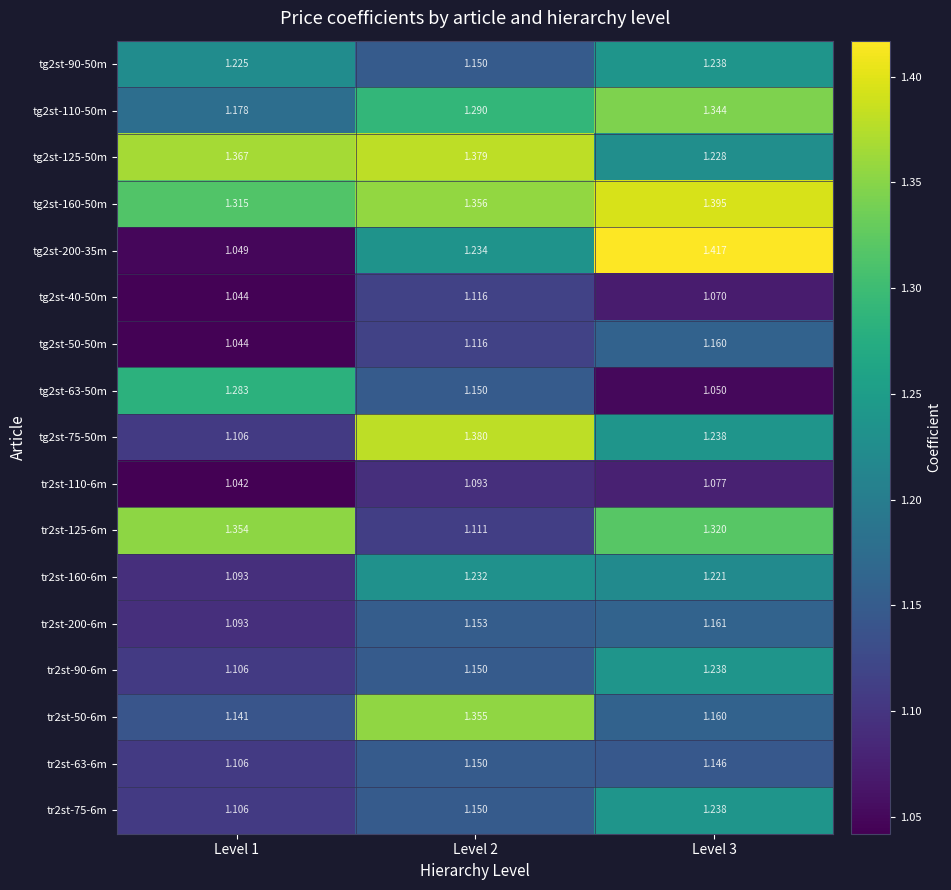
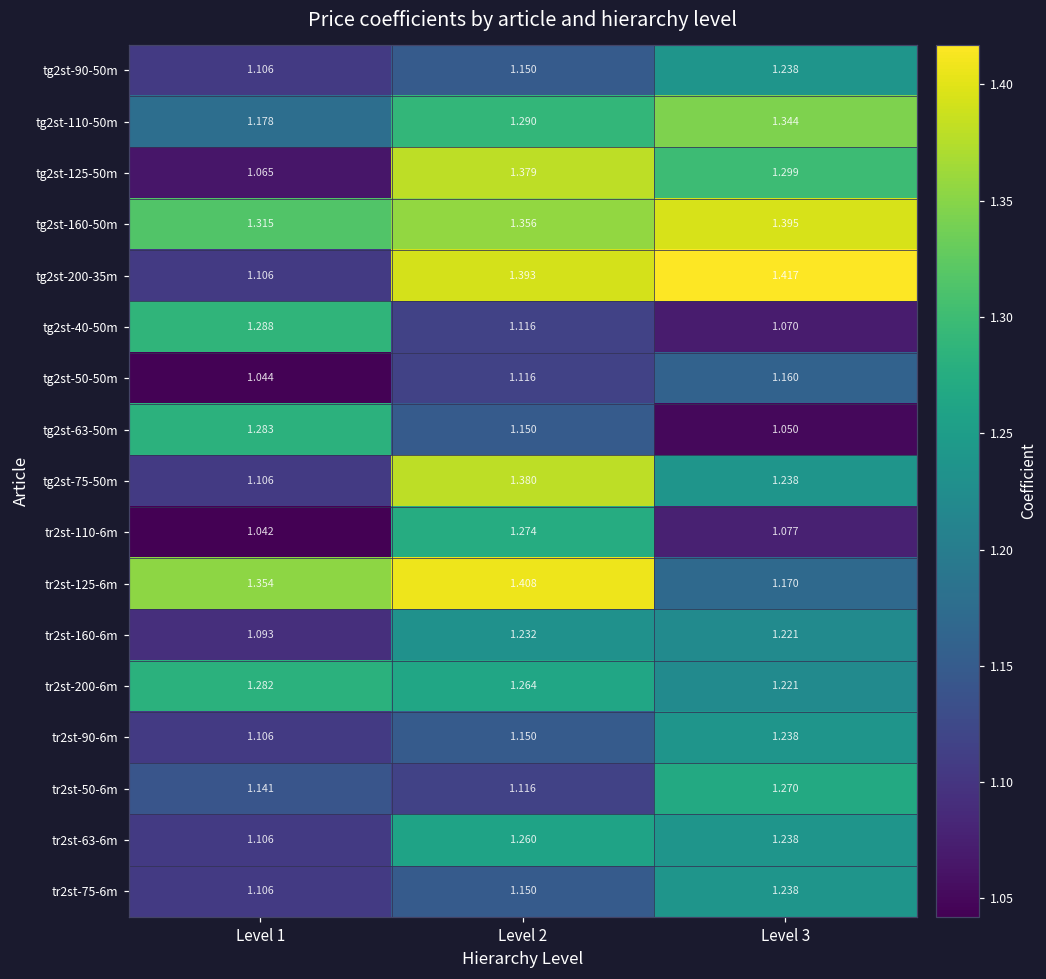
tg2st-90-50m, Level 1: 1.225 -> 1.106
tg2st-125-50m, Level 1: 1.367 -> 1.065
tg2st-125-50m, Level 3: 1.228 -> 1.299
tg2st-200-35m, Level 1: 1.049 -> 1.106
tg2st-200-35m, Level 2: 1.234 -> 1.393
tg2st-40-50m, Level 1: 1.044 -> 1.288
tr2st-110-6m, Level 2: 1.093 -> 1.274
tr2st-125-6m, Level 2: 1.111 -> 1.408
tr2st-125-6m, Level 3: 1.320 -> 1.170
tr2st-200-6m, Level 1: 1.093 -> 1.282
tr2st-200-6m, Level 2: 1.153 -> 1.264
tr2st-200-6m, Level 3: 1.161 -> 1.221
tr2st-50-6m, Level 2: 1.355 -> 1.116
tr2st-50-6m, Level 3: 1.160 -> 1.270
tr2st-63-6m, Level 2: 1.150 -> 1.260
tr2st-63-6m, Level 3: 1.146 -> 1.238
